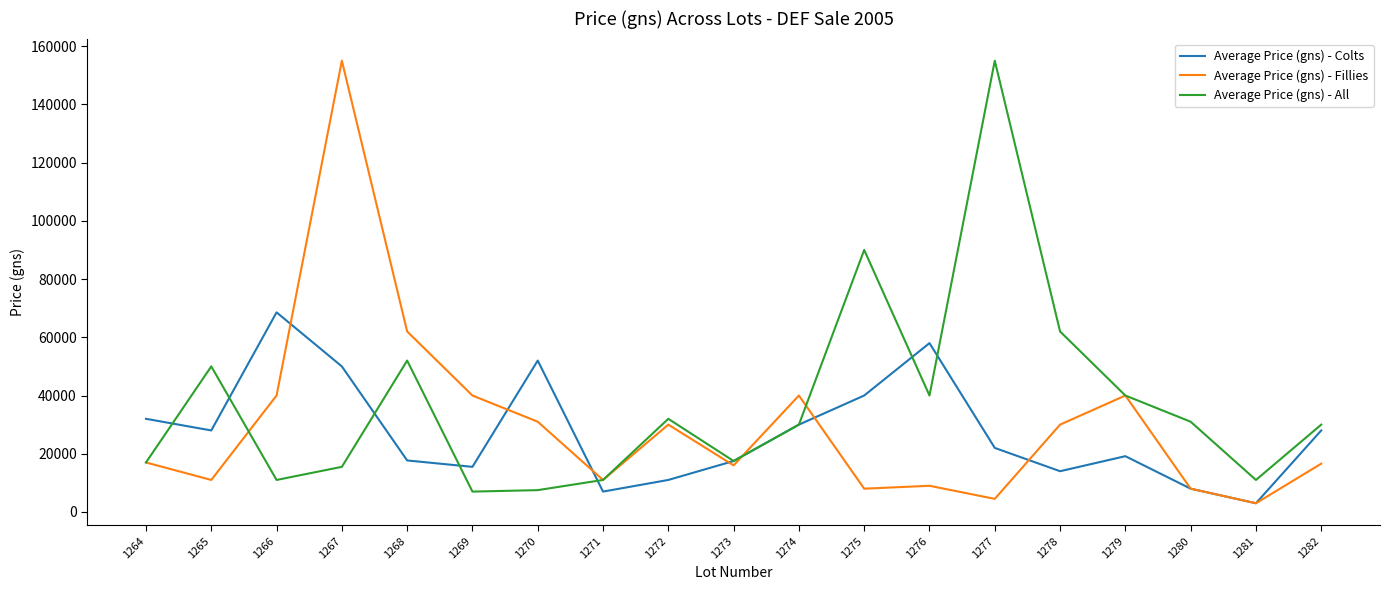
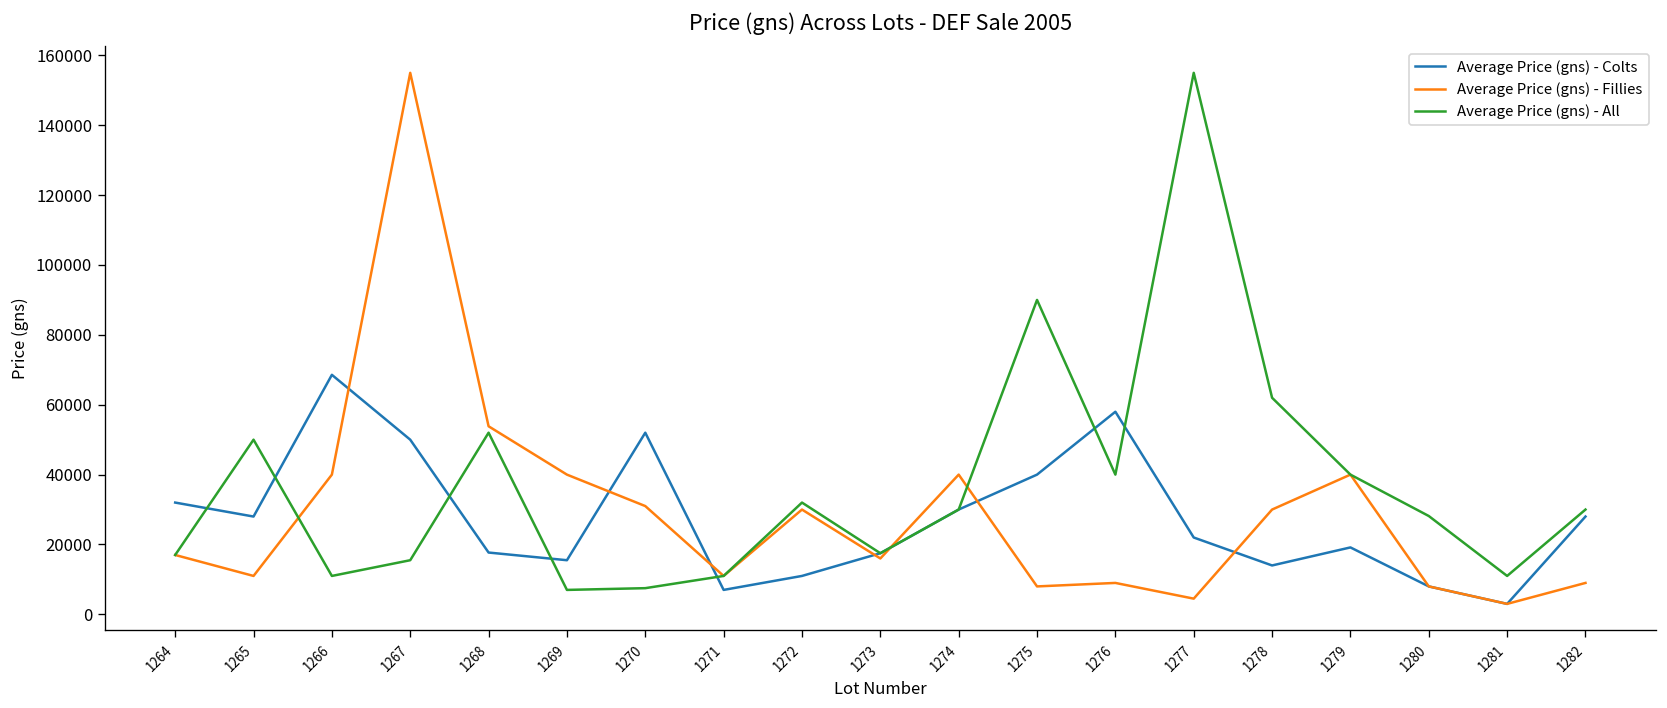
Average Price (gns) - Fillies, 1268: 62000 -> 54000
Average Price (gns) - All, 1280: 31000 -> 28000
Average Price (gns) - Fillies, 1282: 17000 -> 9000
